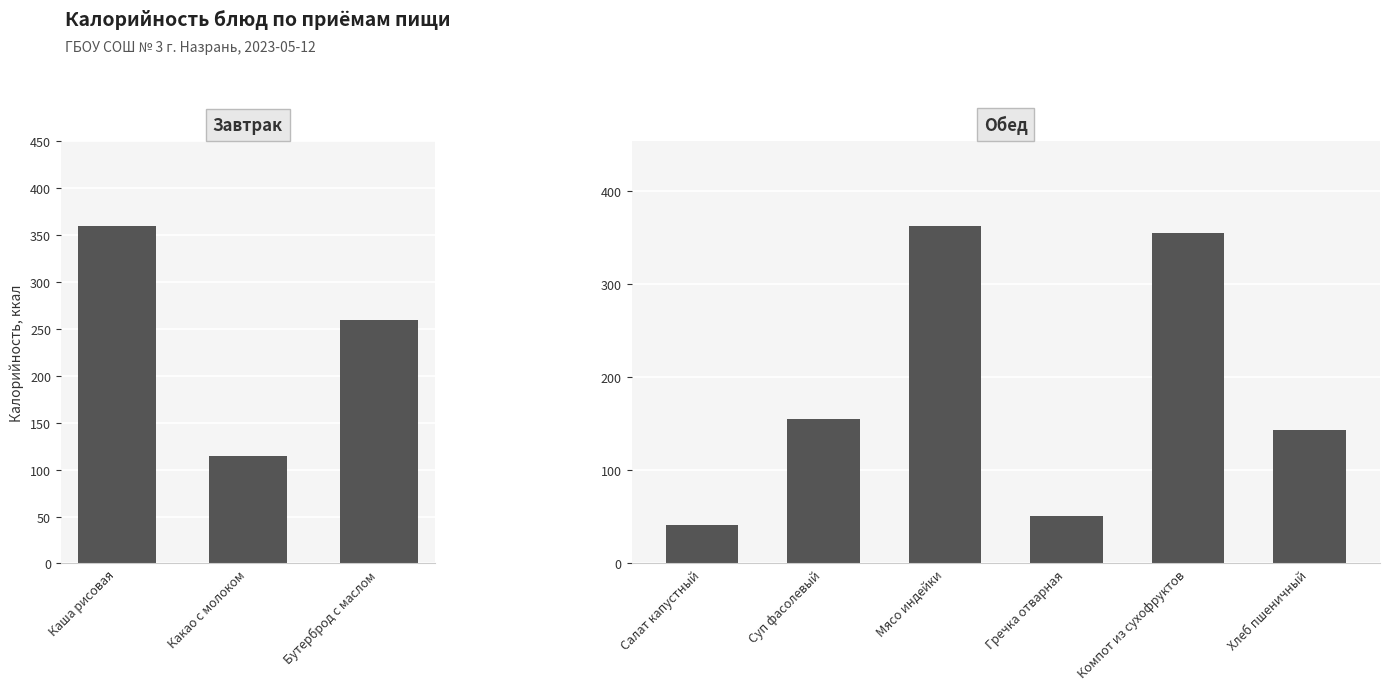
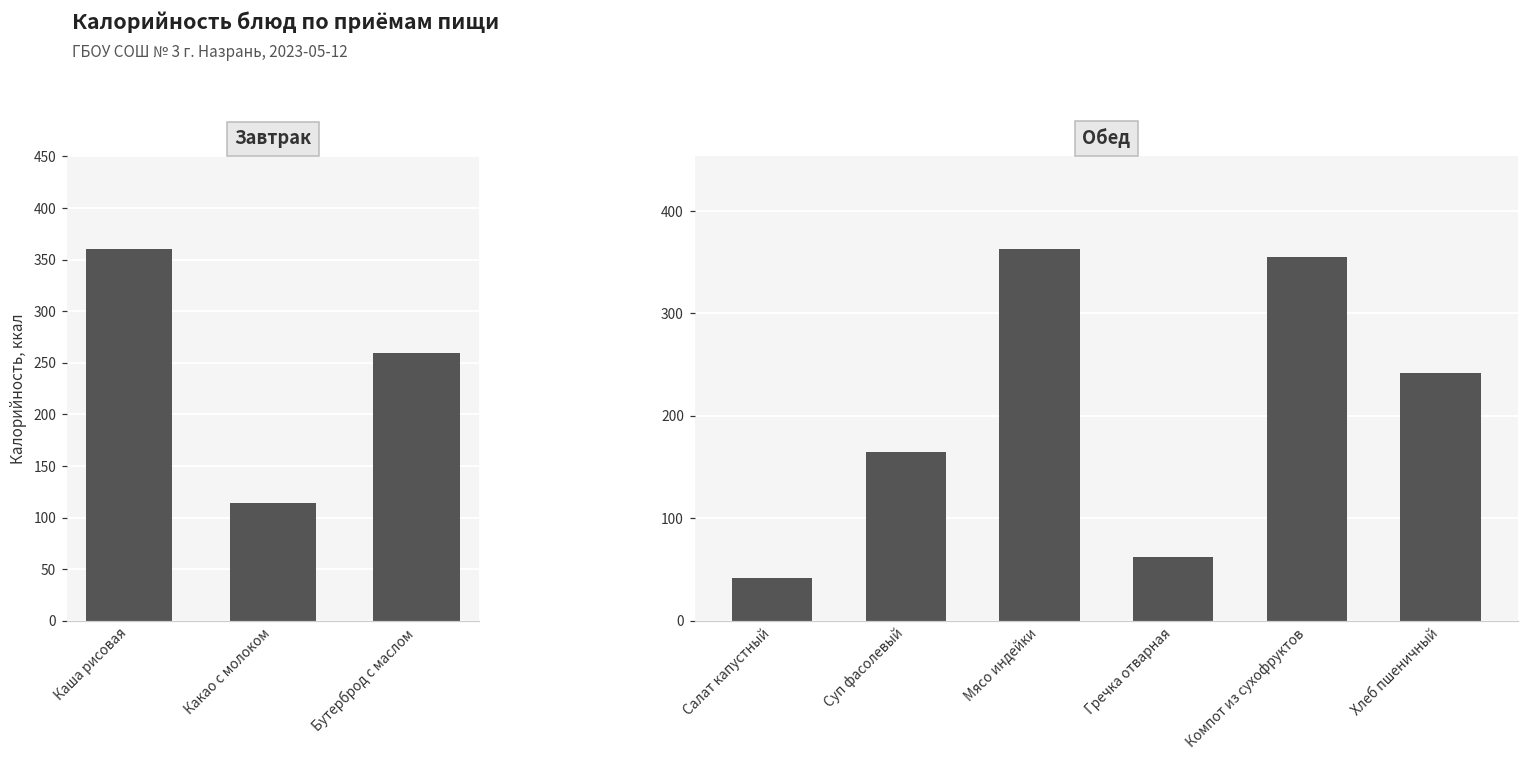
Обед, Суп фасолевый: 160 -> 170
Обед, Гречка отварная: 50 -> 60
Обед, Хлеб пшеничный: 140 -> 240
